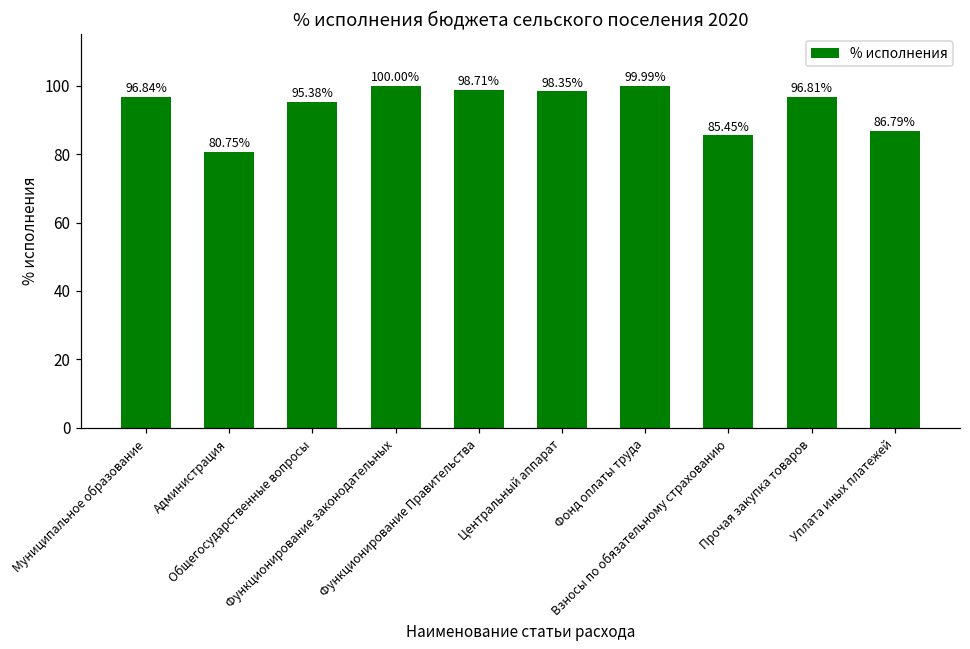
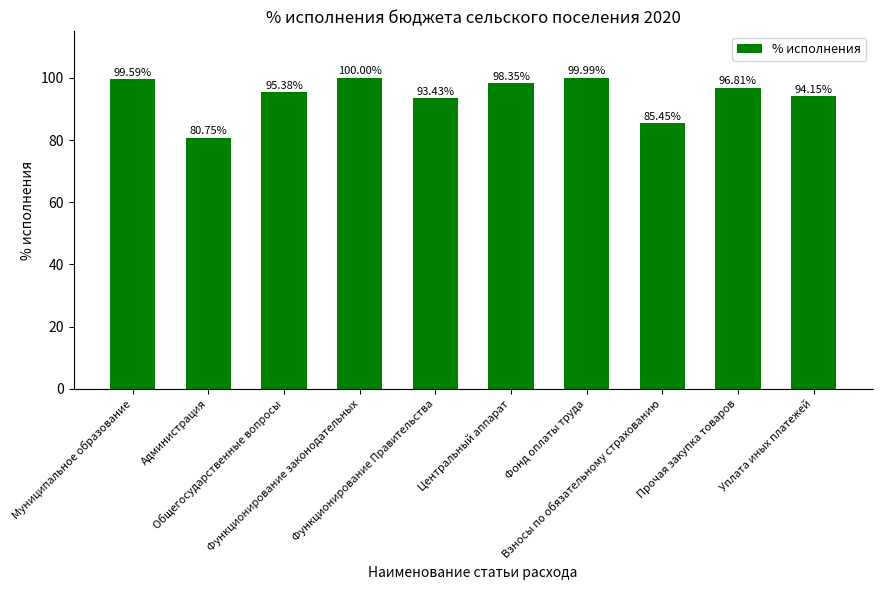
Муниципальное образование: 96.84% -> 99.59%
Функционирование Правительства: 98.71% -> 93.43%
Уплата иных платежей: 86.79% -> 94.15%
